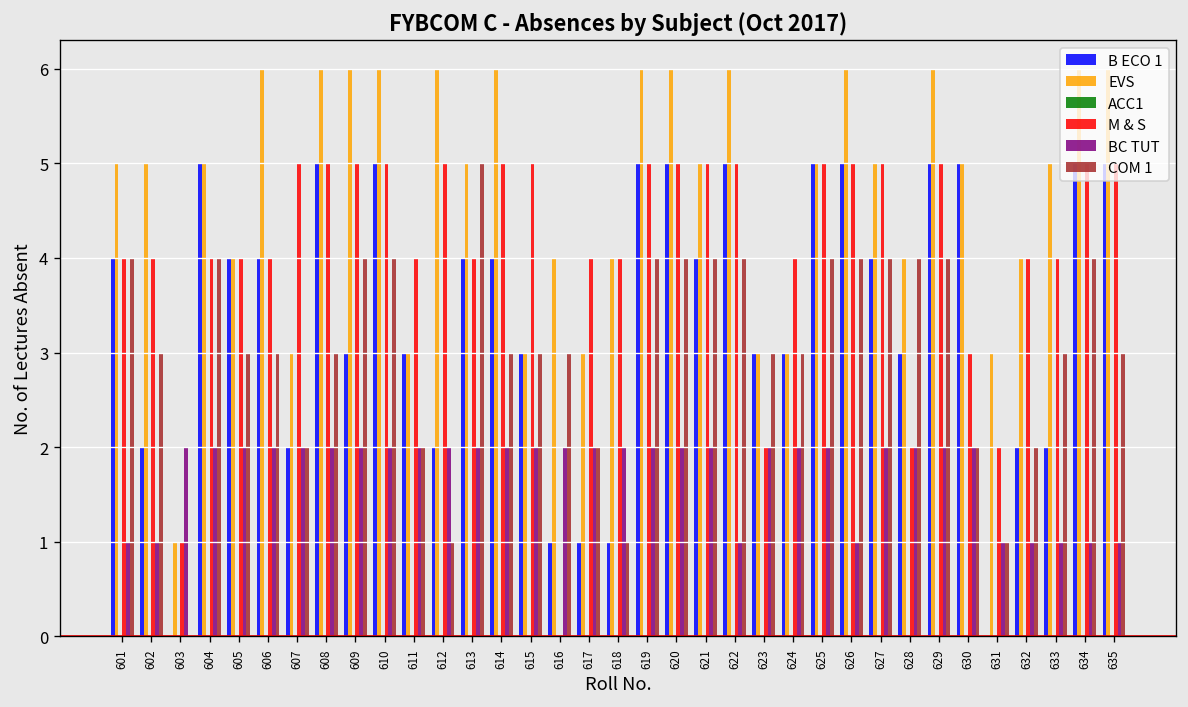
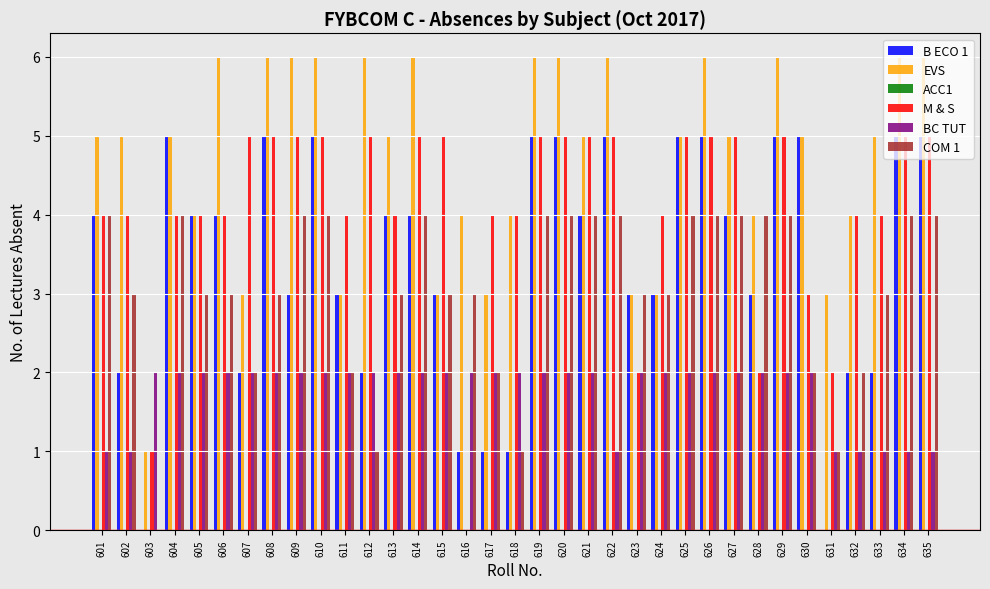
COM 1, 613: 5 -> 3
COM 1, 614: 3 -> 4
BC TUT, 626: 1 -> 2
COM 1, 635: 3 -> 4
